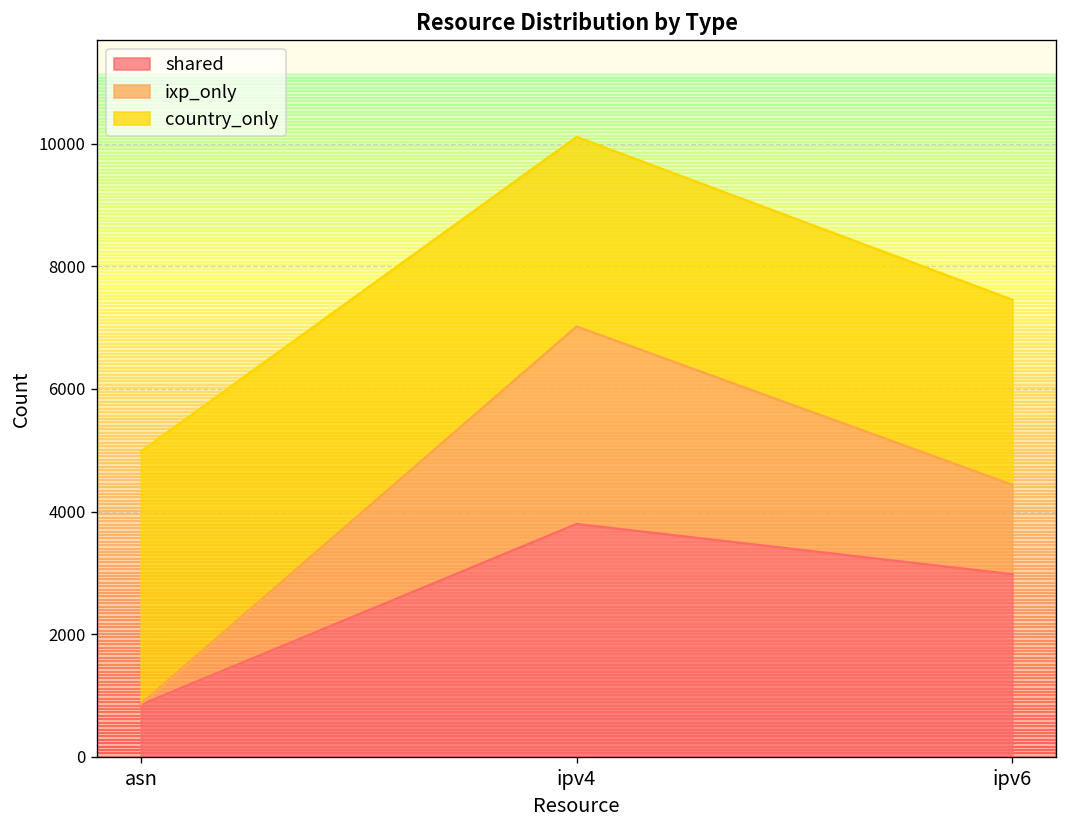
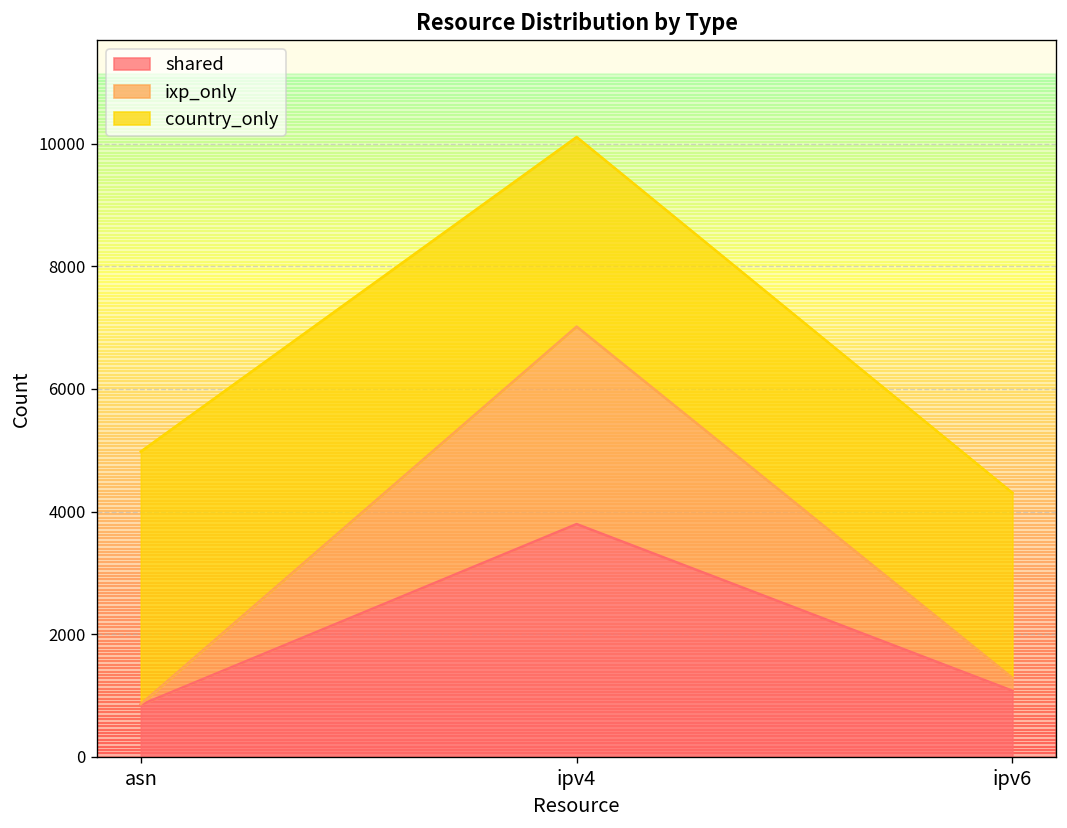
shared, ipv6: 3000 -> 1100
ixp_only, ipv6: 1500 -> 200
